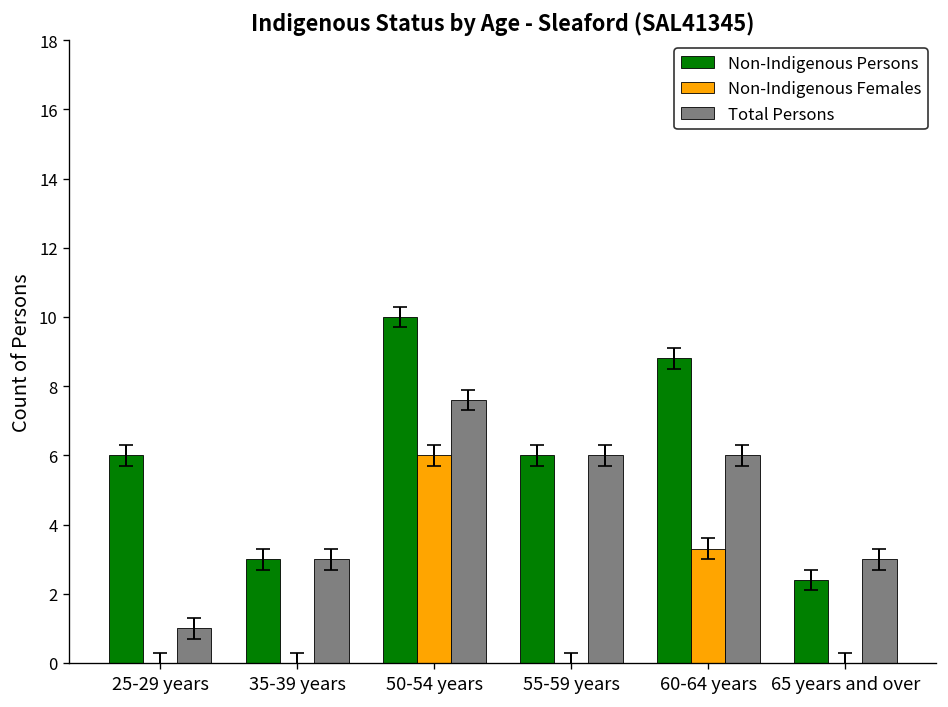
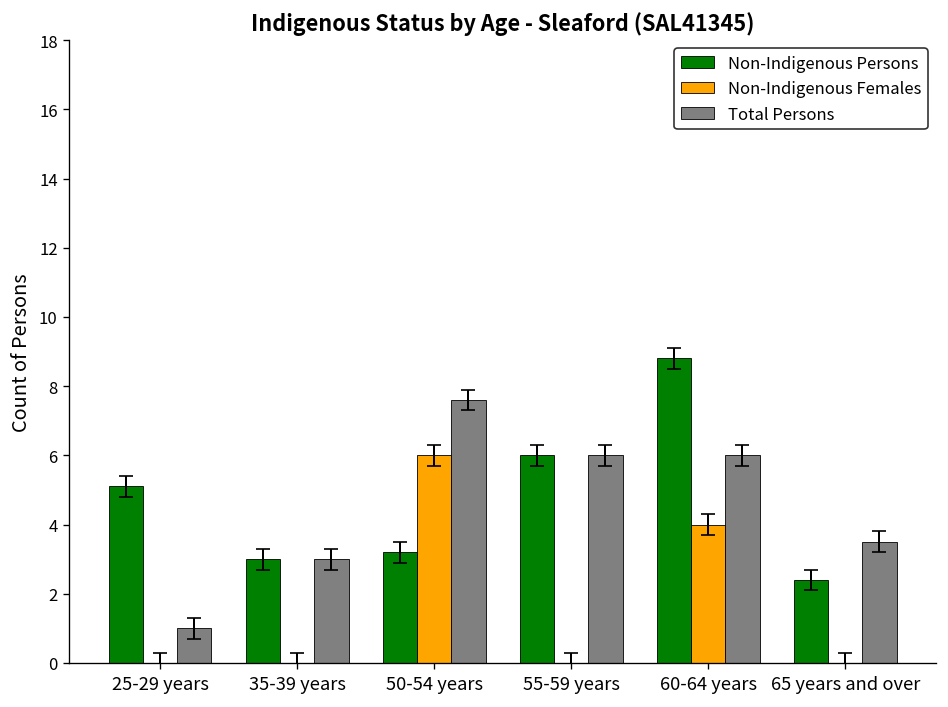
Non-Indigenous Persons, 25-29 years: 6.0 -> 5.1
Non-Indigenous Persons, 50-54 years: 10.0 -> 3.2
Non-Indigenous Females, 60-64 years: 3.3 -> 4.0
Total Persons, 65 years and over: 3.0 -> 3.5
